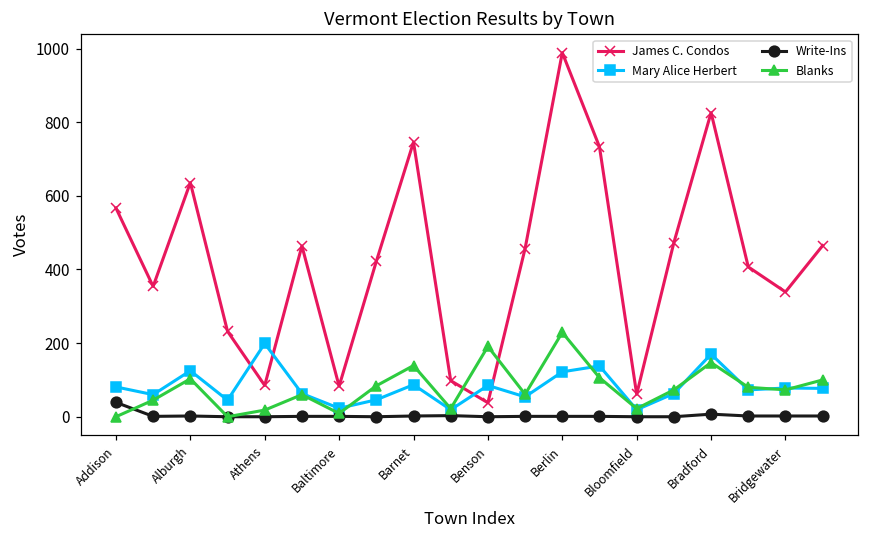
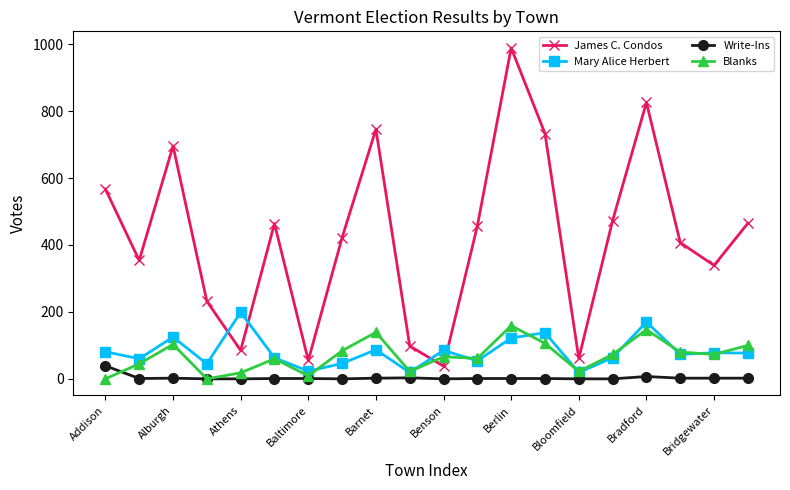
James C. Condos, Alburgh: 640 -> 700
James C. Condos, Baltimore: 80 -> 60
Blanks, Benson: 190 -> 70
Blanks, Berlin: 230 -> 160
